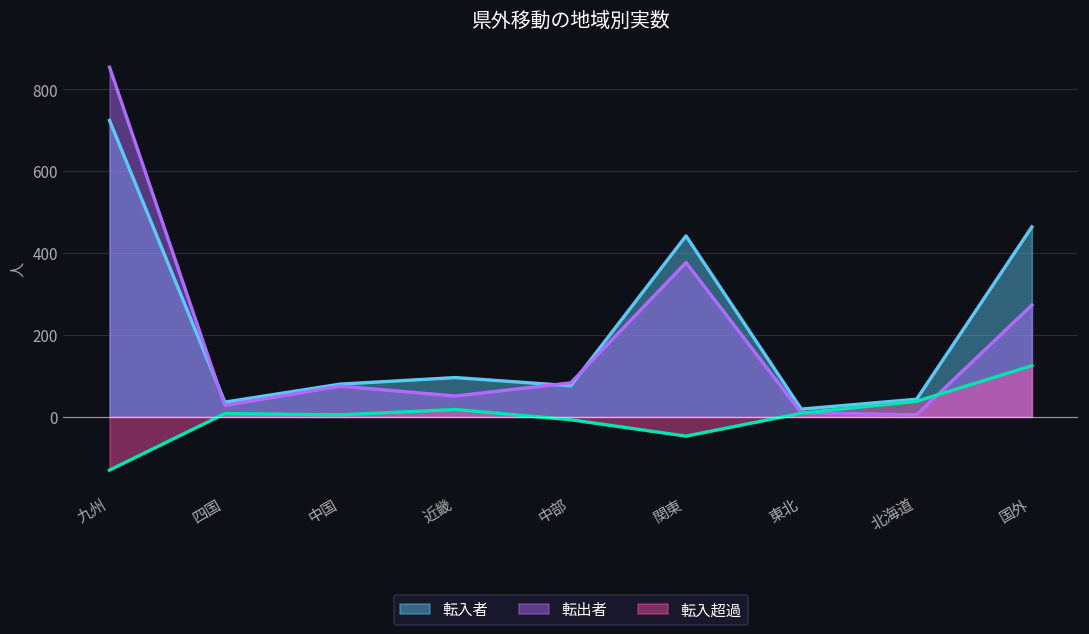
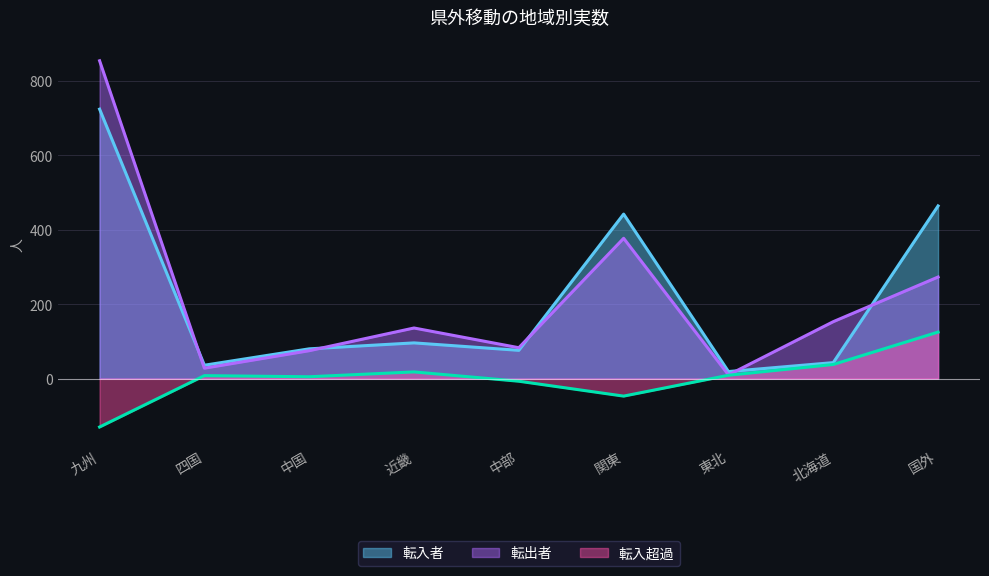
転出者, 近畿: 50 -> 140
転出者, 北海道: 10 -> 150
